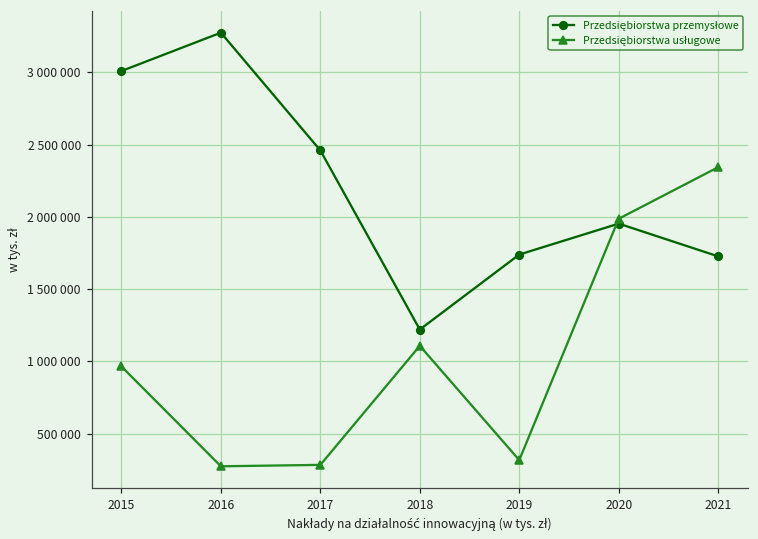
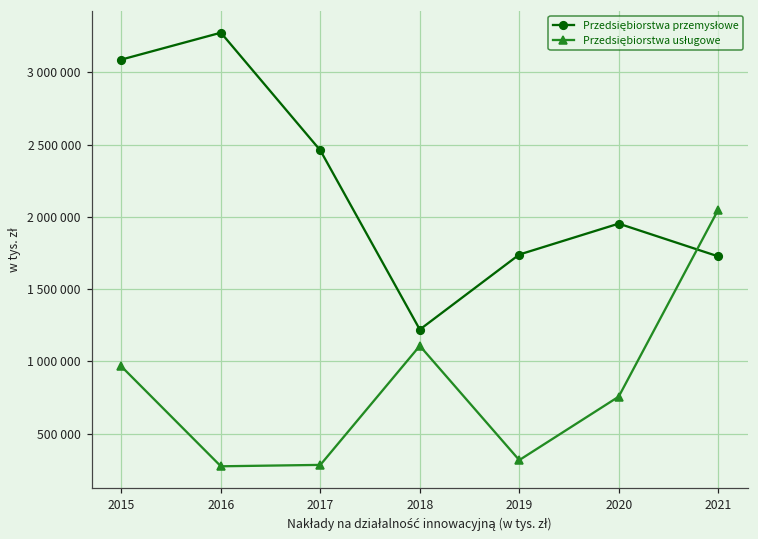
Przedsiębiorstwa przemysłowe, 2015: 3010000 -> 3090000
Przedsiębiorstwa usługowe, 2020: 1990000 -> 760000
Przedsiębiorstwa usługowe, 2021: 2340000 -> 2050000
